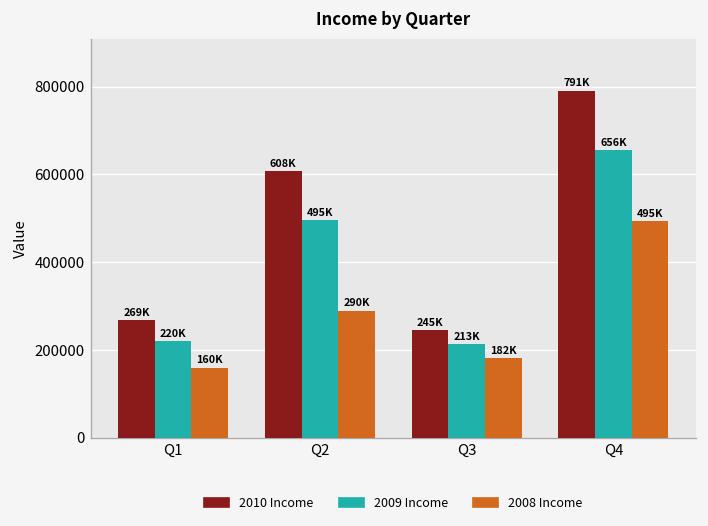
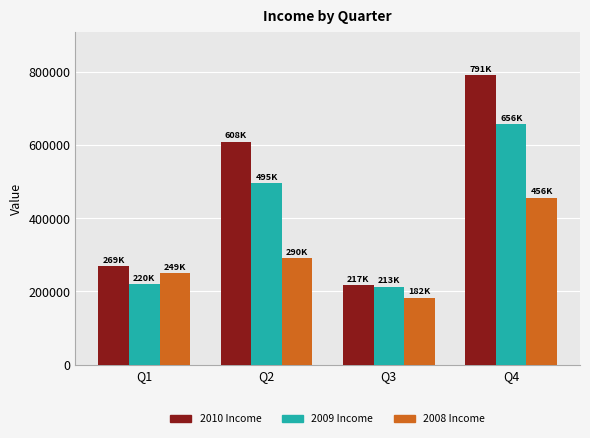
2008 Income, Q1: 160K -> 249K
2010 Income, Q3: 245K -> 217K
2008 Income, Q4: 495K -> 456K
